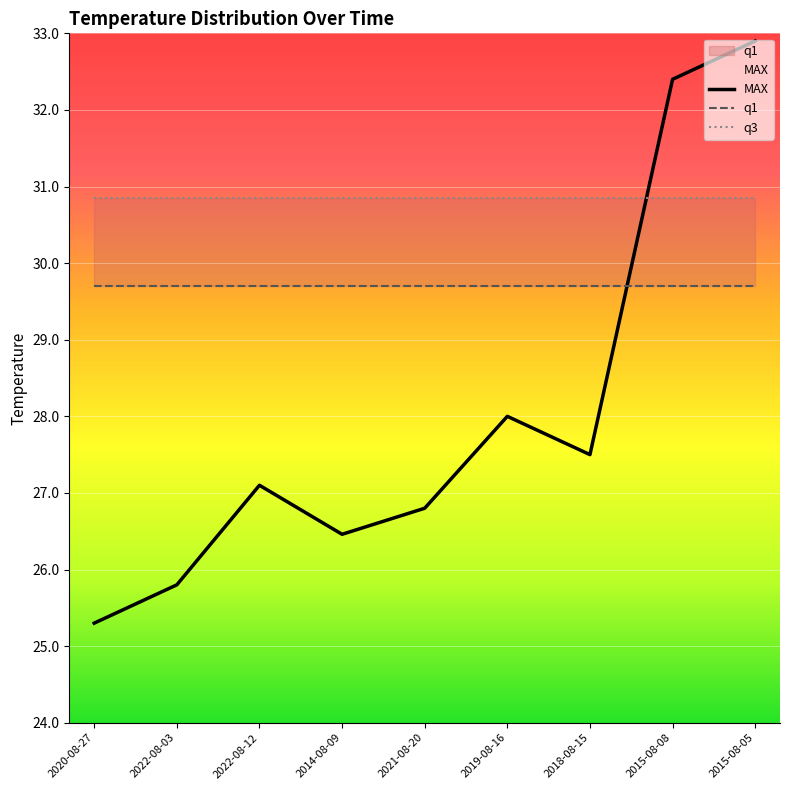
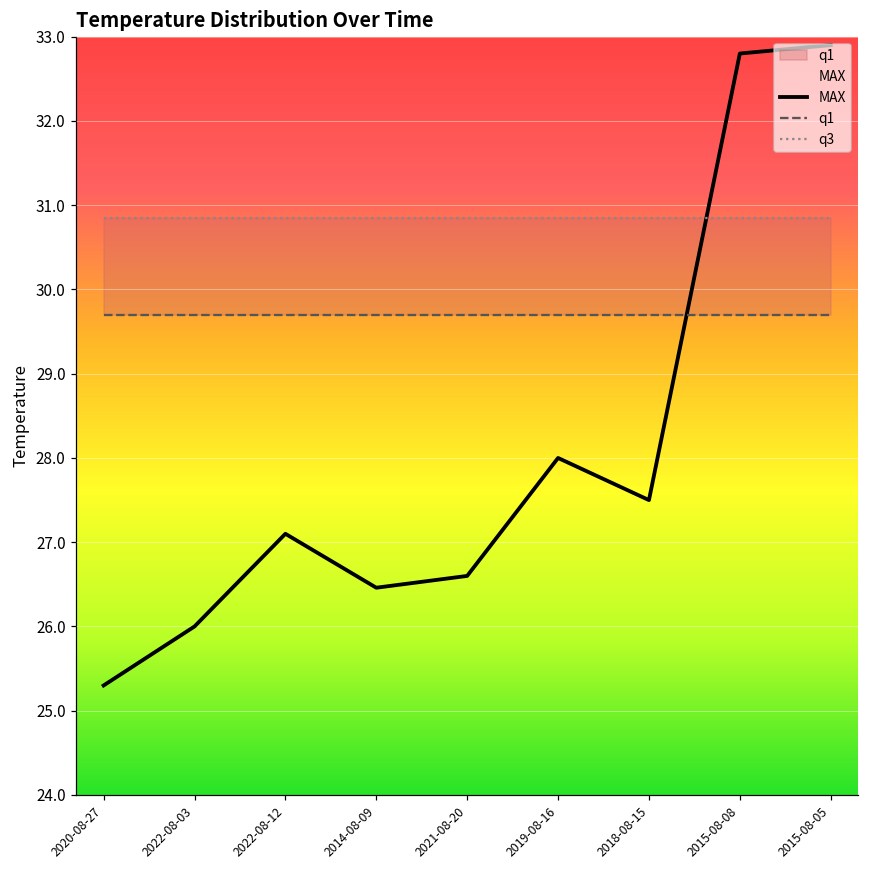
MAX, 2022-08-03: 25.8 -> 26.0
MAX, 2021-08-20: 26.8 -> 26.6
MAX, 2015-08-08: 32.4 -> 32.8
